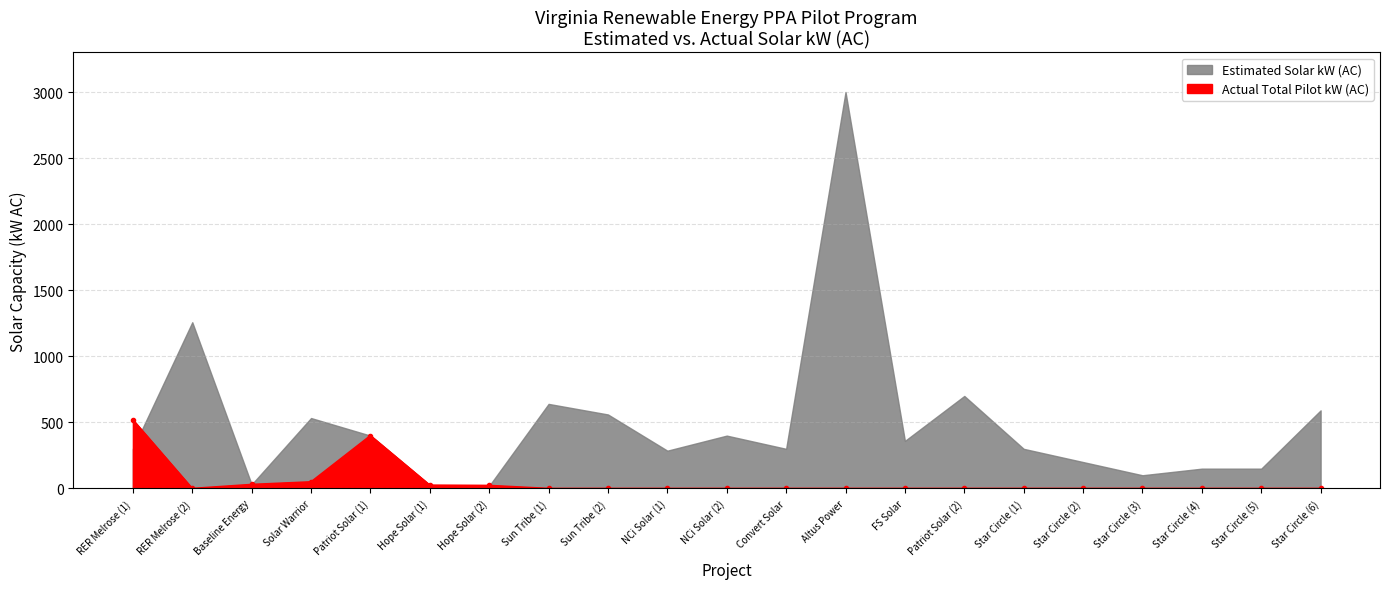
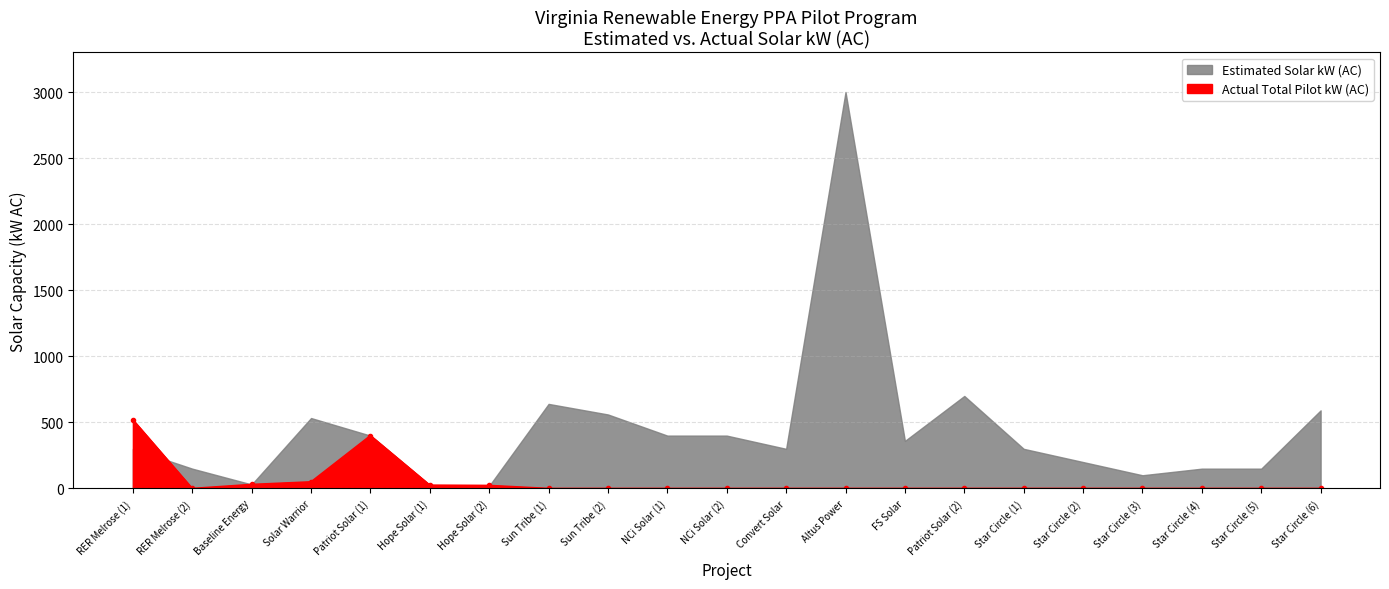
Estimated Solar kW (AC), RER Melrose (2): 1260 -> 150
Estimated Solar kW (AC), NCi Solar (1): 290 -> 400
